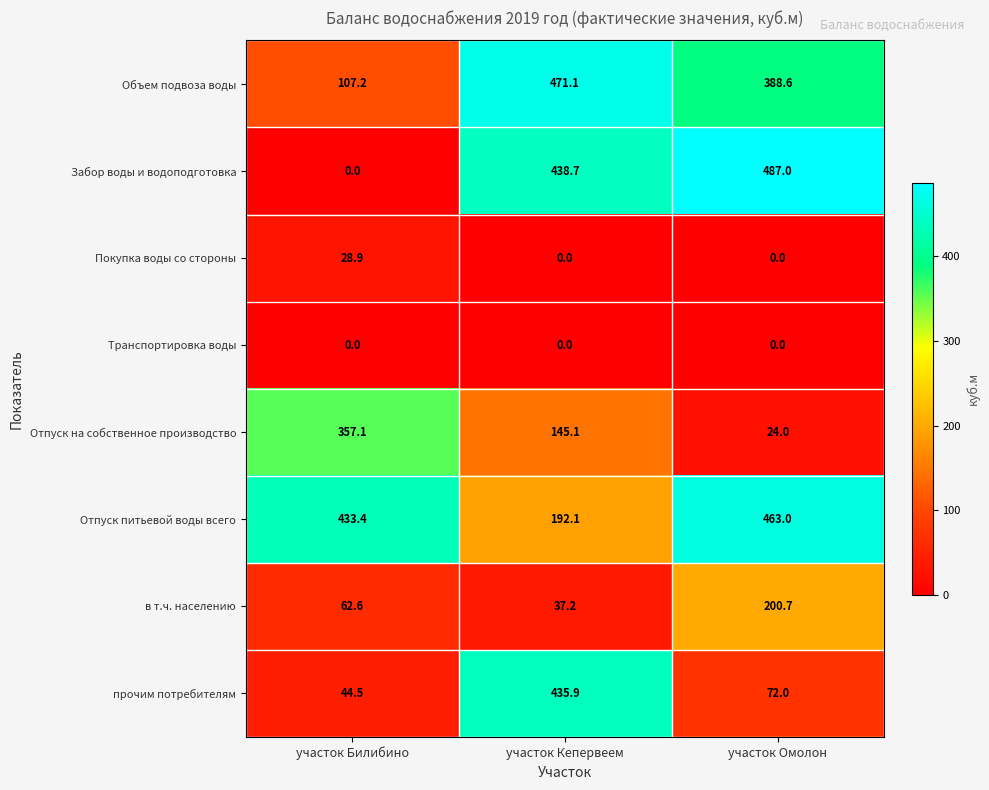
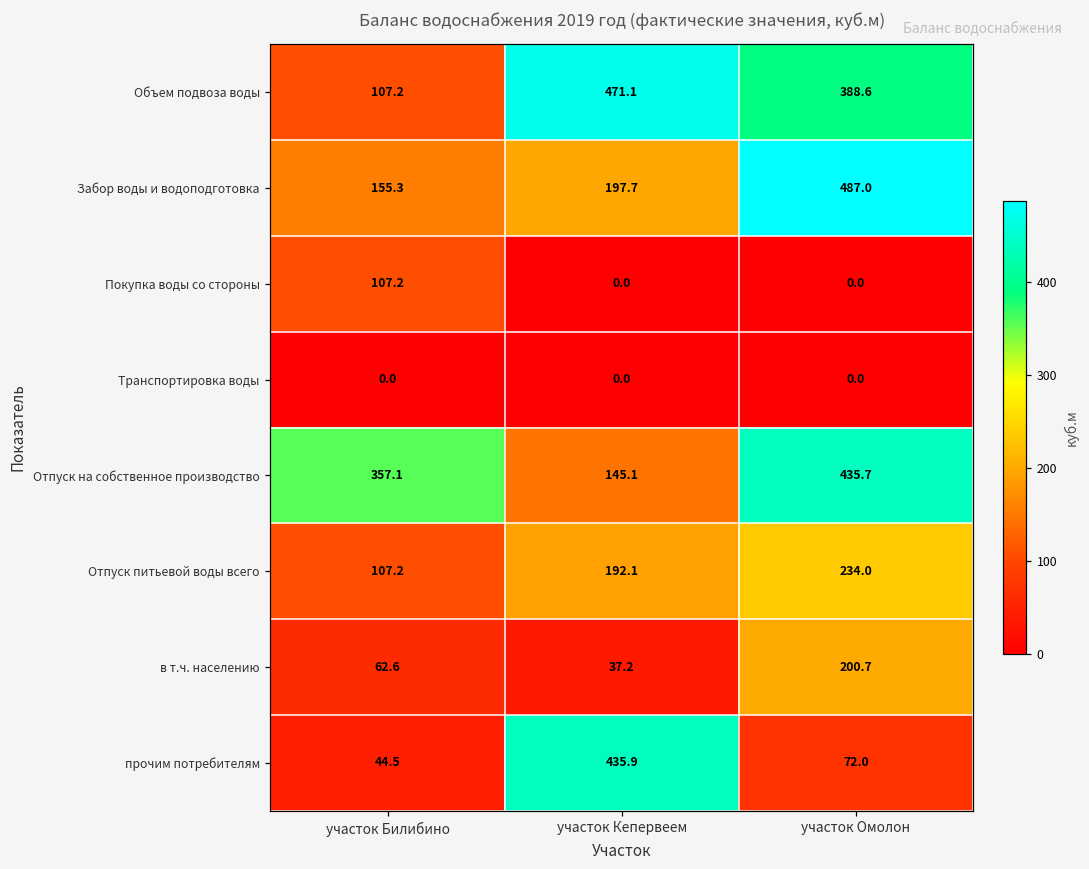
Забор воды и водоподготовка, участок Билибино: 0.0 -> 155.3
Забор воды и водоподготовка, участок Кепервеем: 438.7 -> 197.7
Покупка воды со стороны, участок Билибино: 28.9 -> 107.2
Отпуск на собственное производство, участок Омолон: 24.0 -> 435.7
Отпуск питьевой воды всего, участок Билибино: 433.4 -> 107.2
Отпуск питьевой воды всего, участок Омолон: 463.0 -> 234.0
